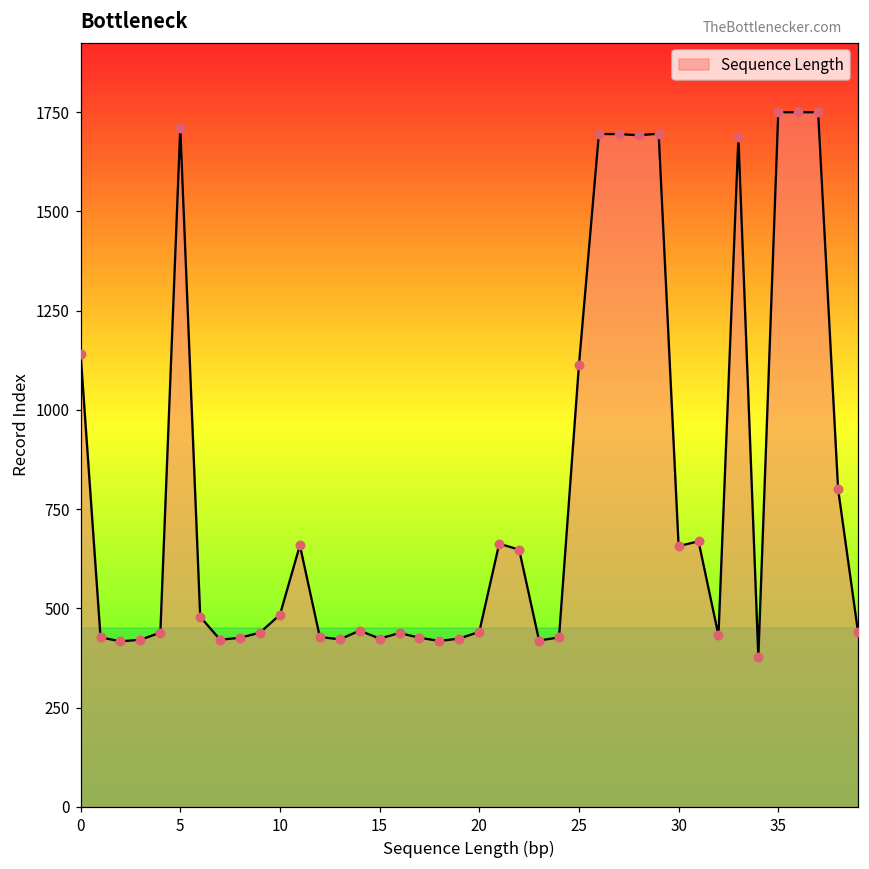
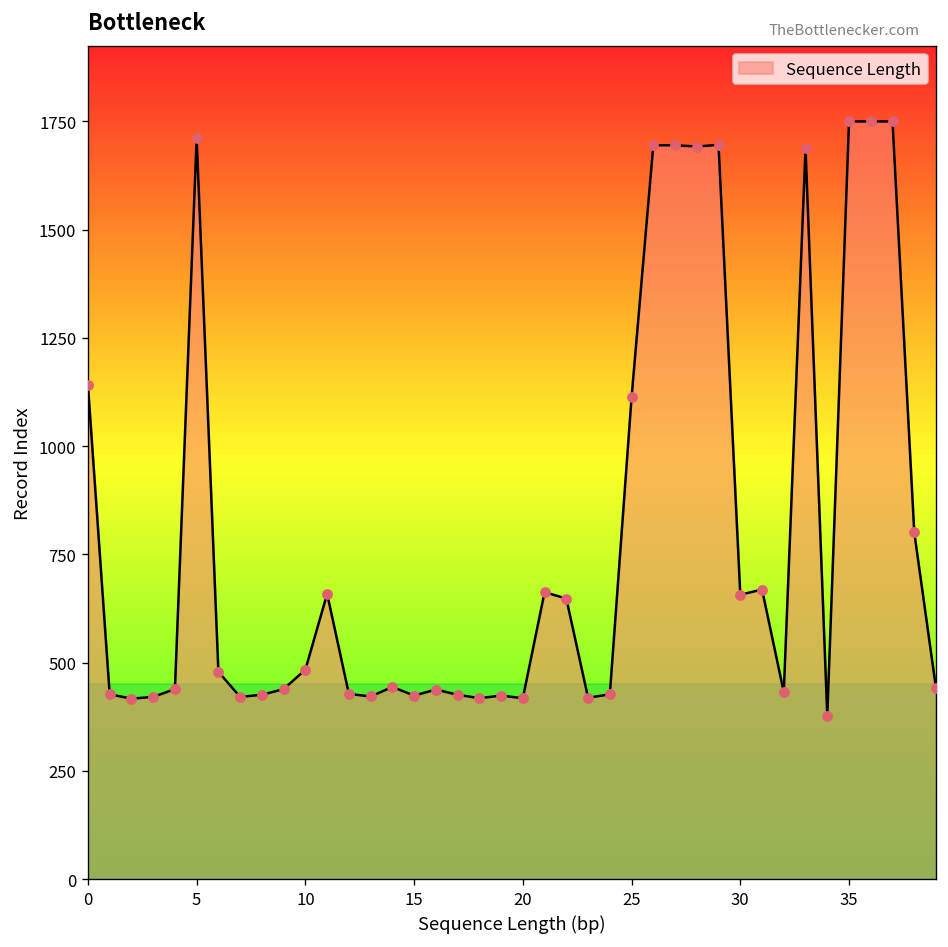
20: 440 -> 420
